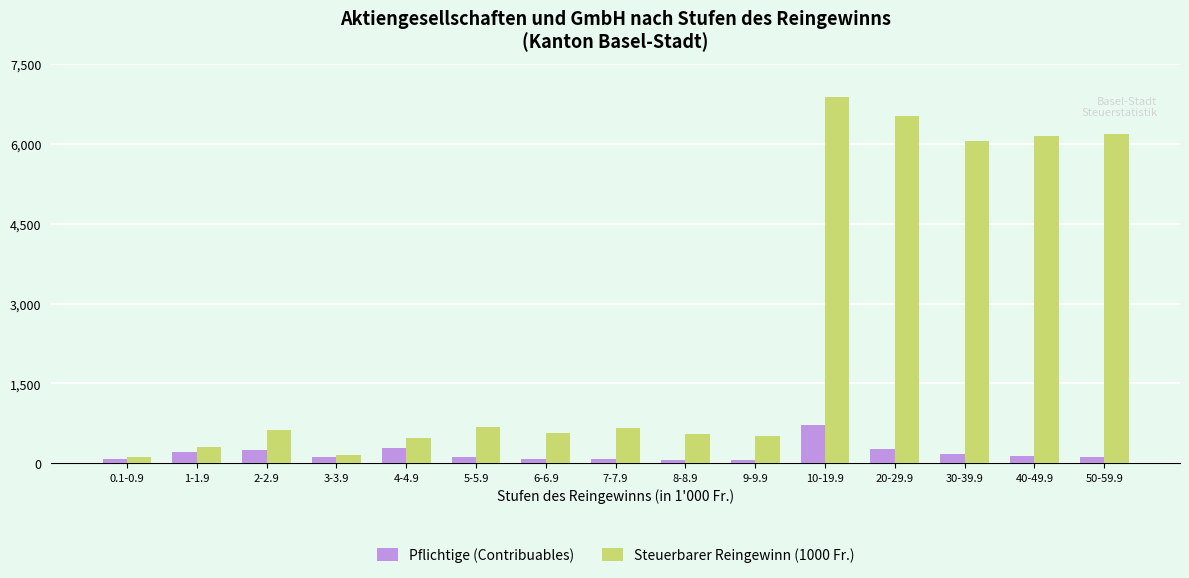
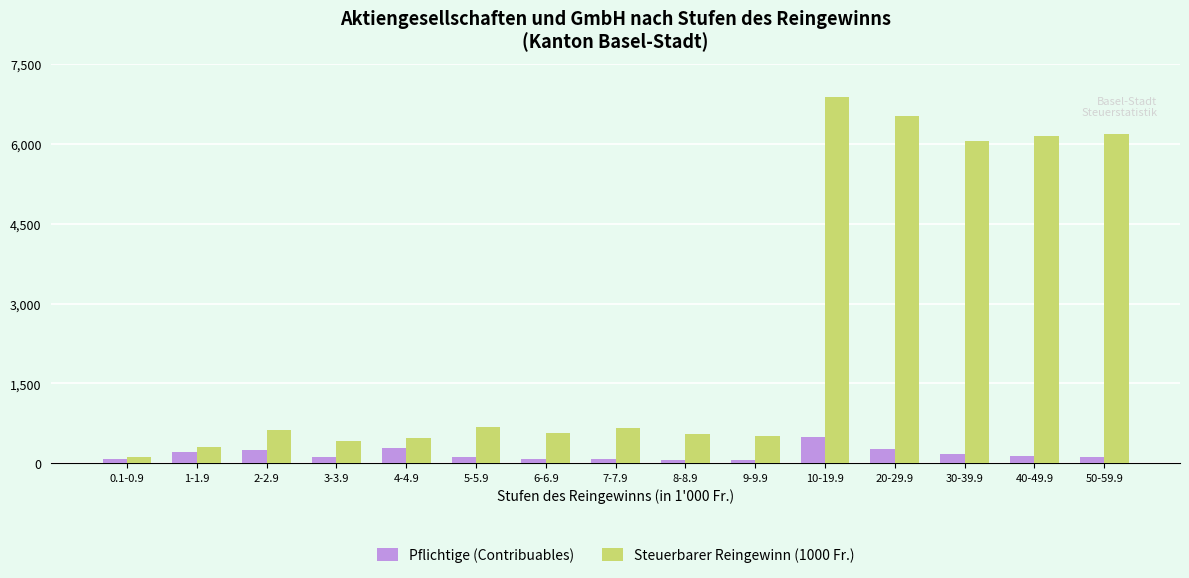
Steuerbarer Reingewinn (1000 Fr.), 3-3.9: 200 -> 400
Pflichtige (Contribuables), 10-19.9: 700 -> 500
